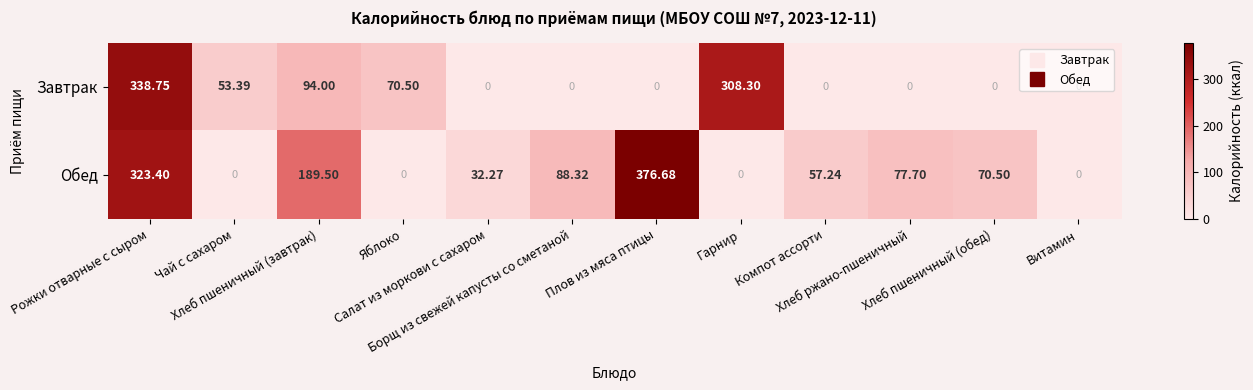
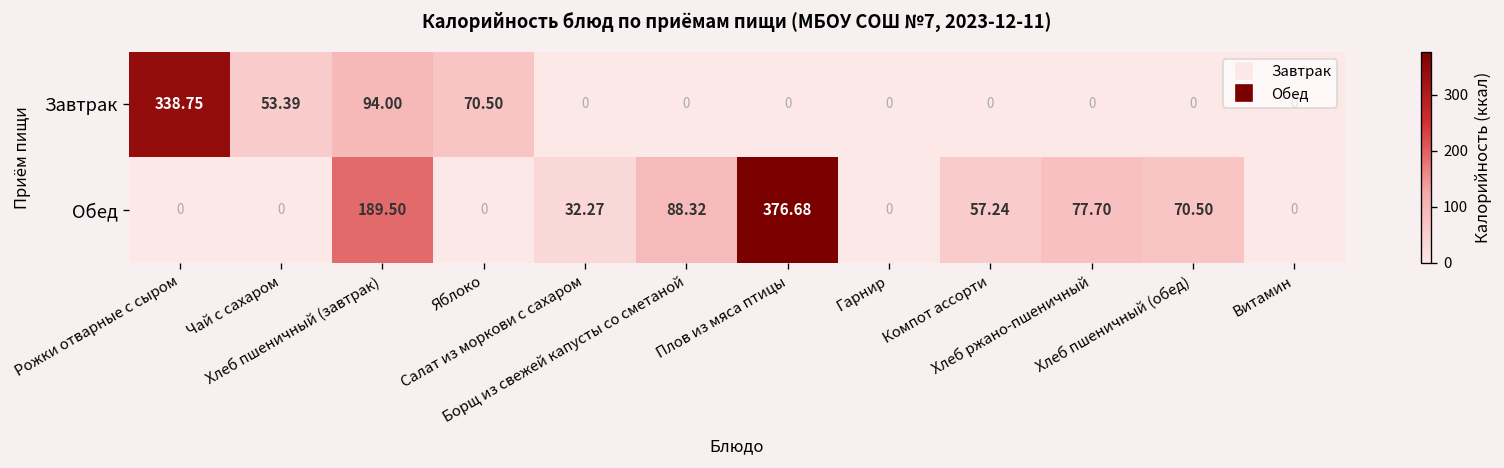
Завтрак, Гарнир: 308.30 -> 0
Обед, Рожки отварные с сыром: 323.40 -> 0
